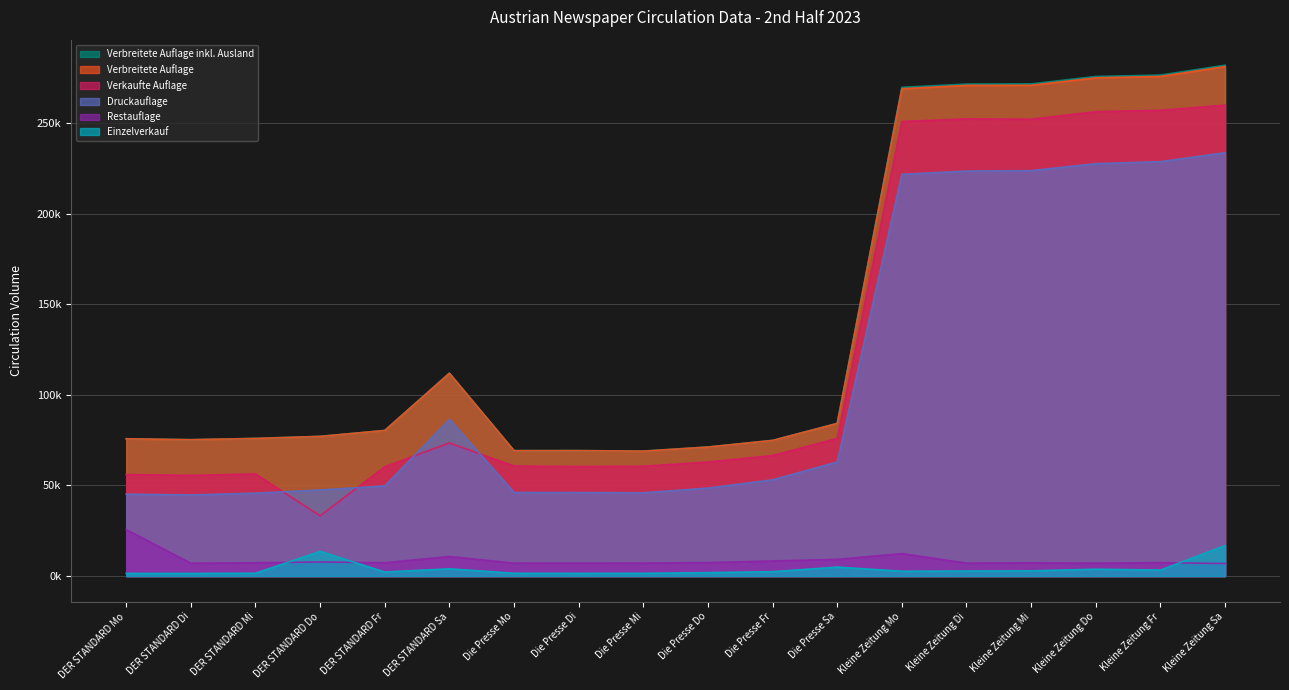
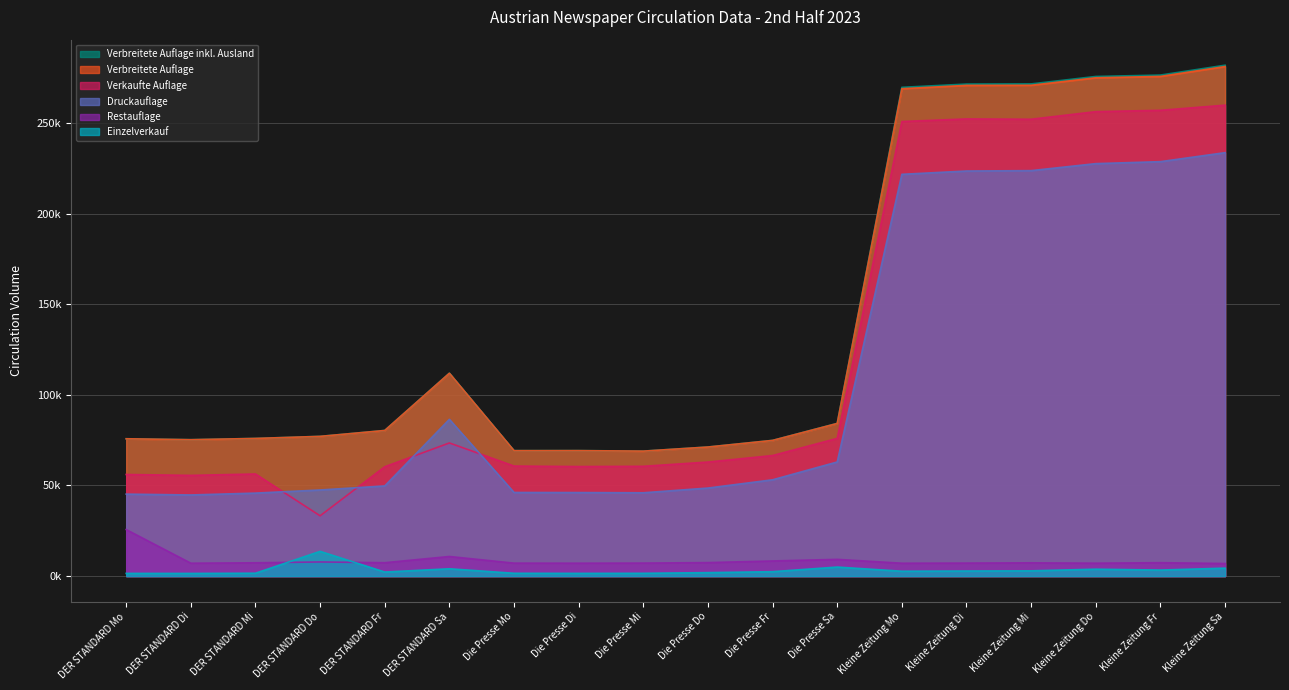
Restauflage, Kleine Zeitung Mo: 12000 -> 7000
Einzelverkauf, Kleine Zeitung Sa: 17000 -> 4000
